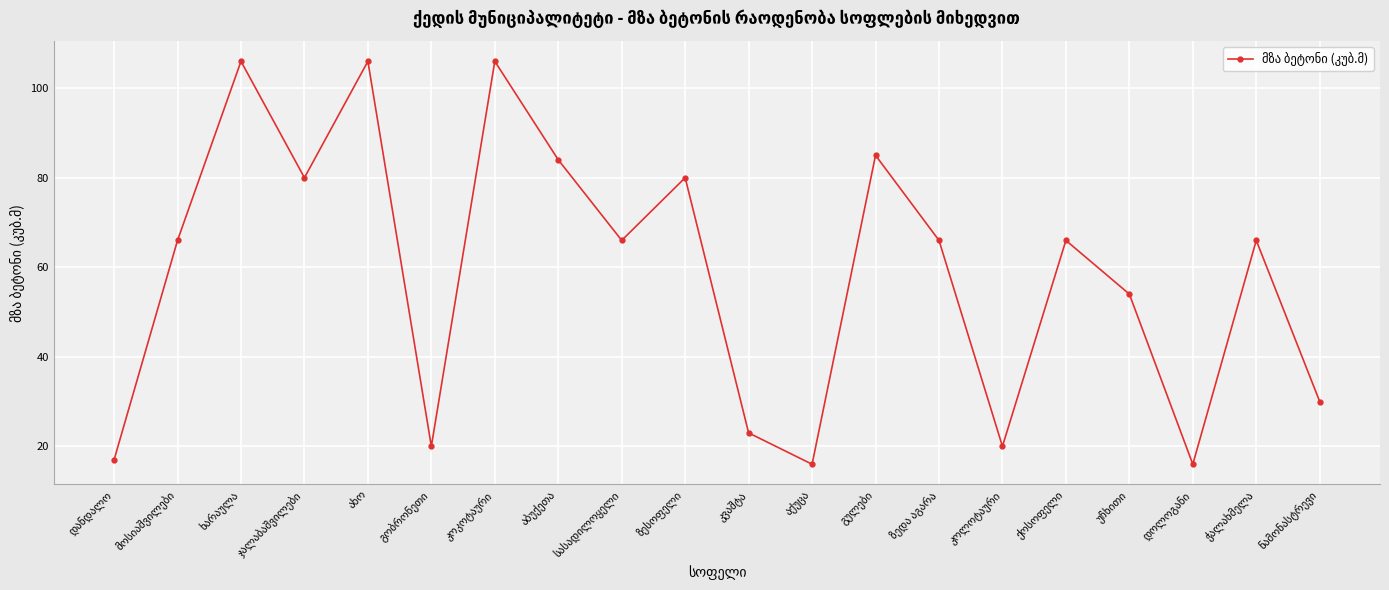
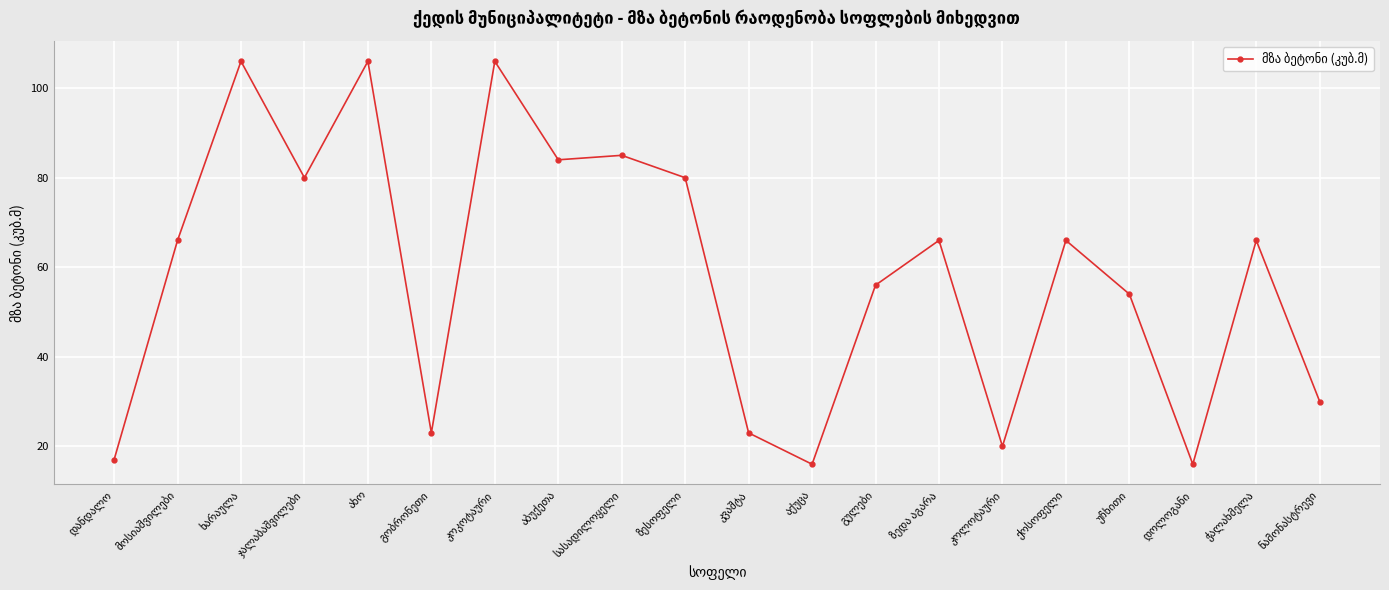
გობრონეთი: 20 -> 23
სასადილოყელი: 66 -> 85
გულები: 85 -> 56
